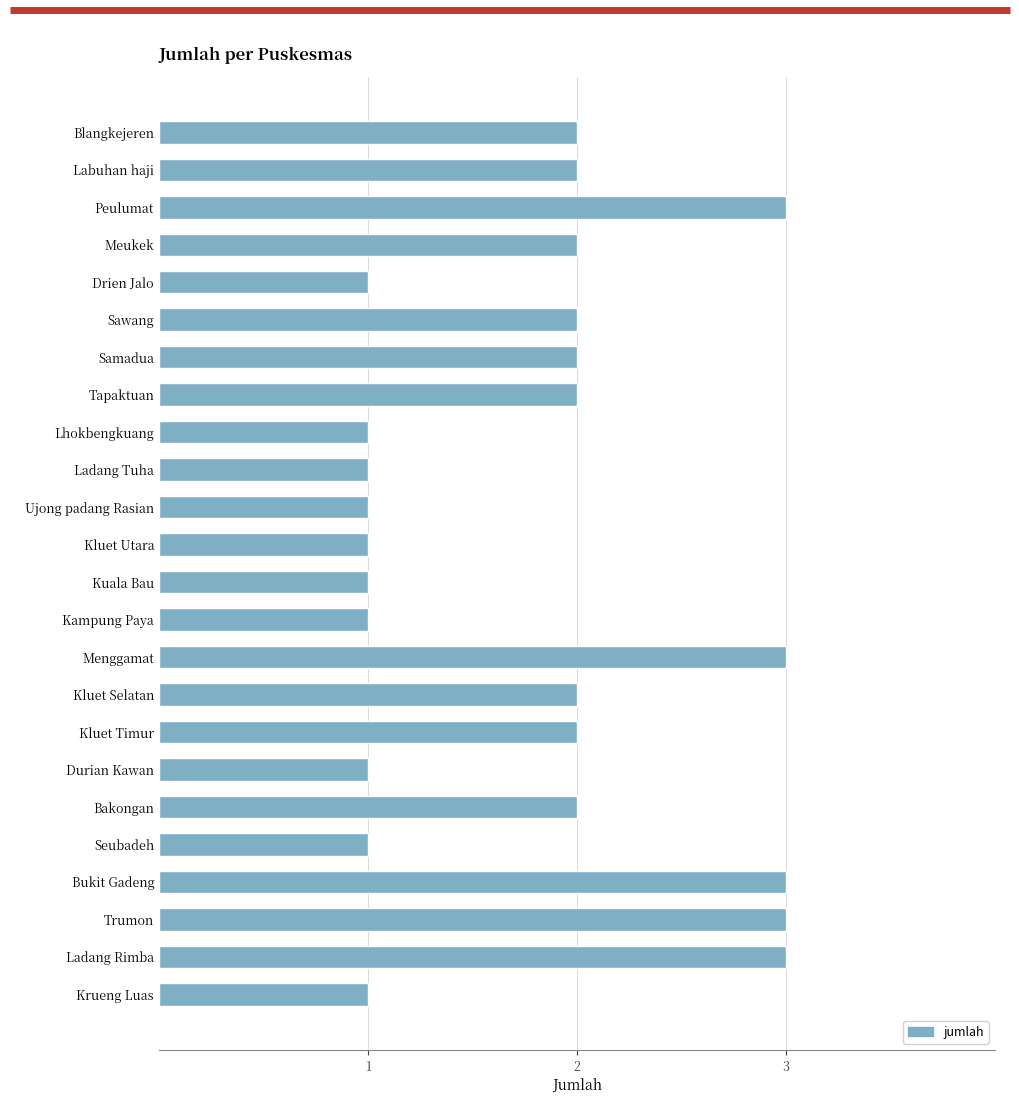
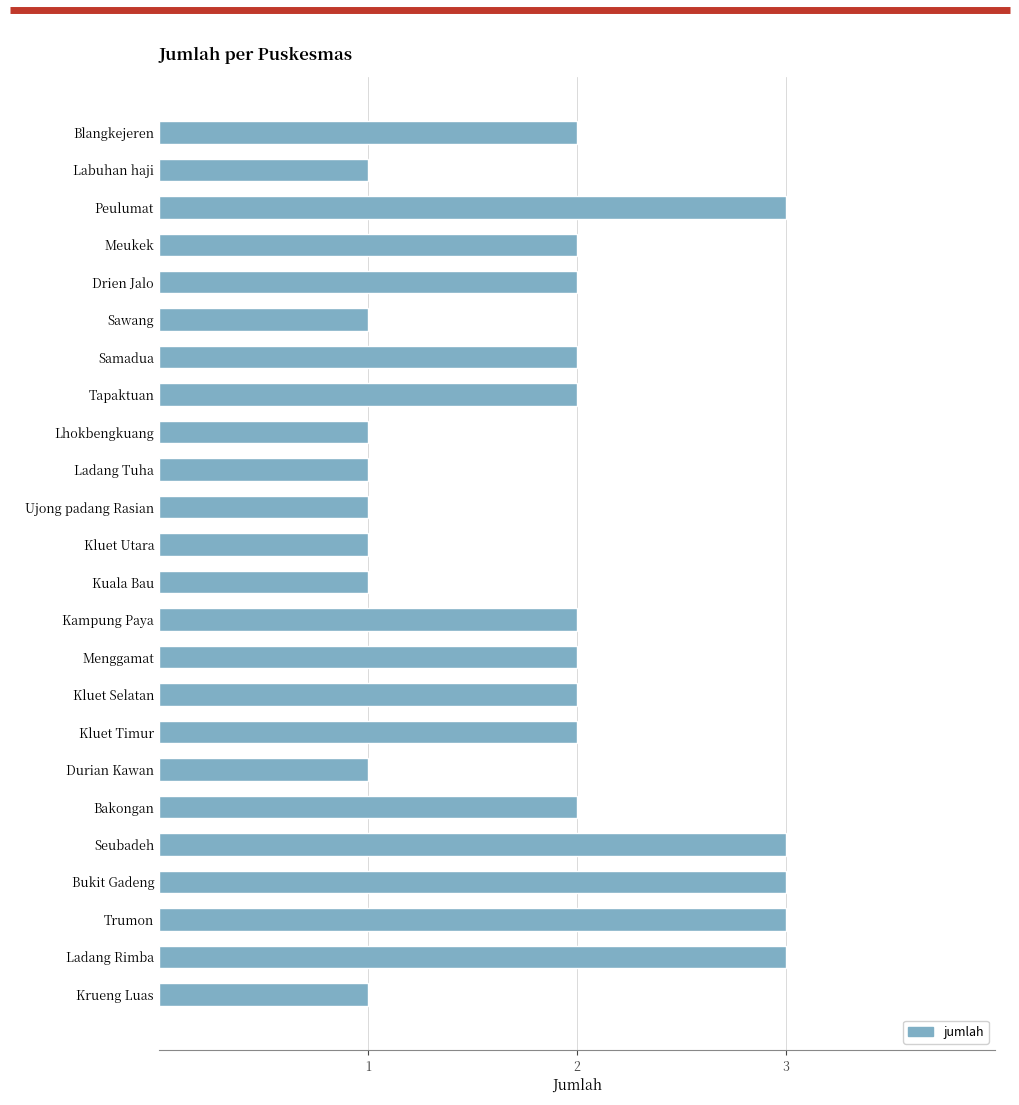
Labuhan haji: 2 -> 1
Drien Jalo: 1 -> 2
Sawang: 2 -> 1
Kampung Paya: 1 -> 2
Menggamat: 3 -> 2
Seubadeh: 1 -> 3
